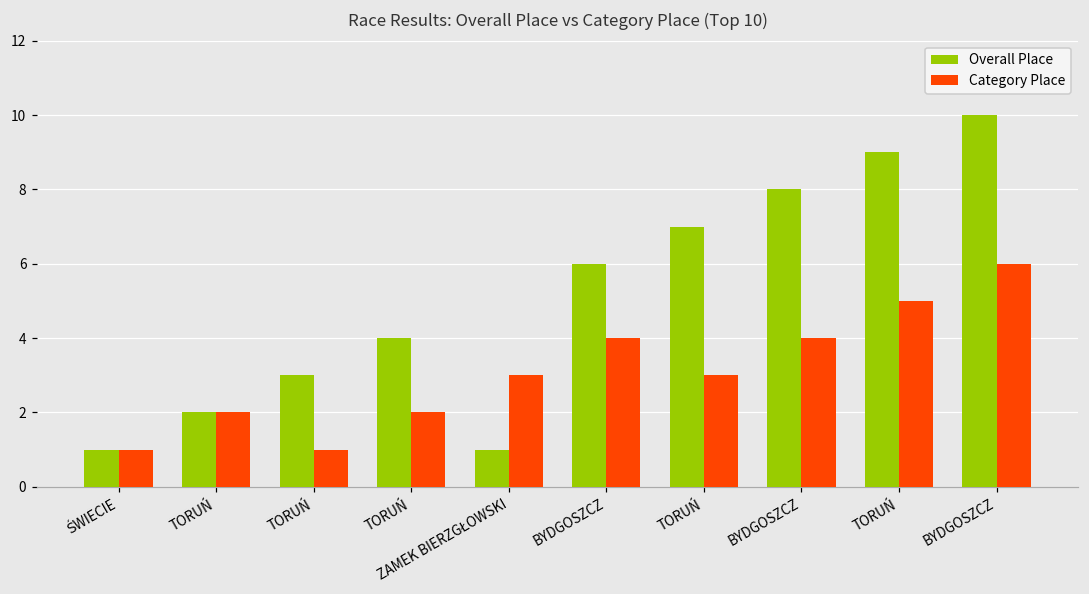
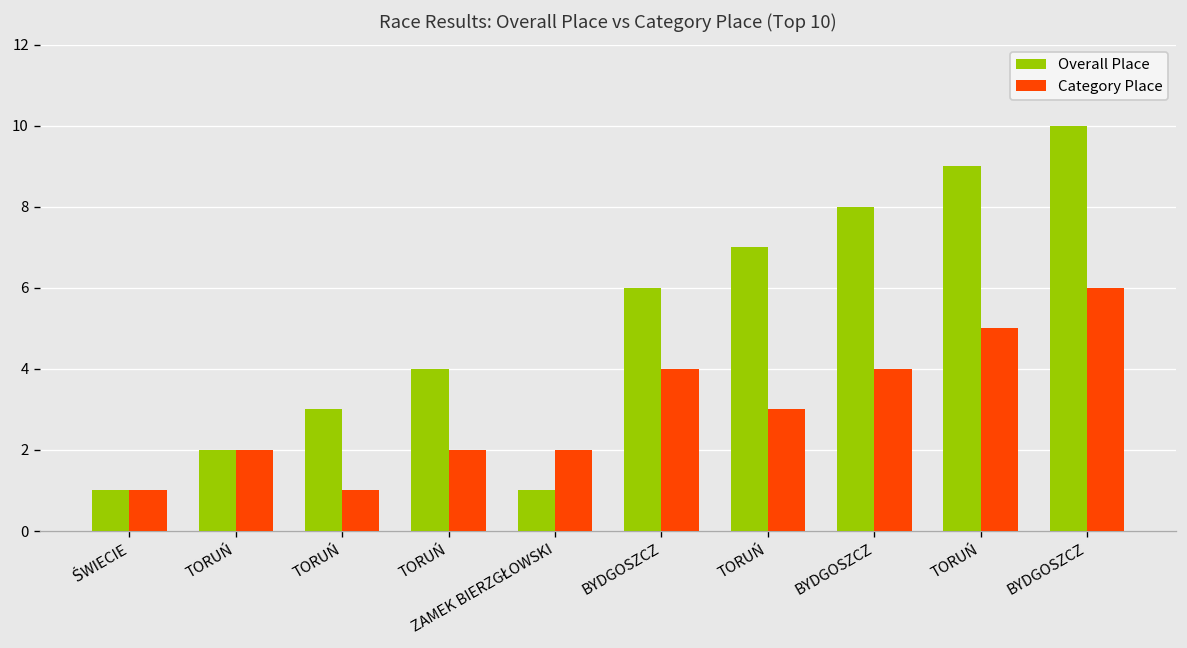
Category Place, ZAMEK BIERZGŁOWSKI: 3 -> 2
